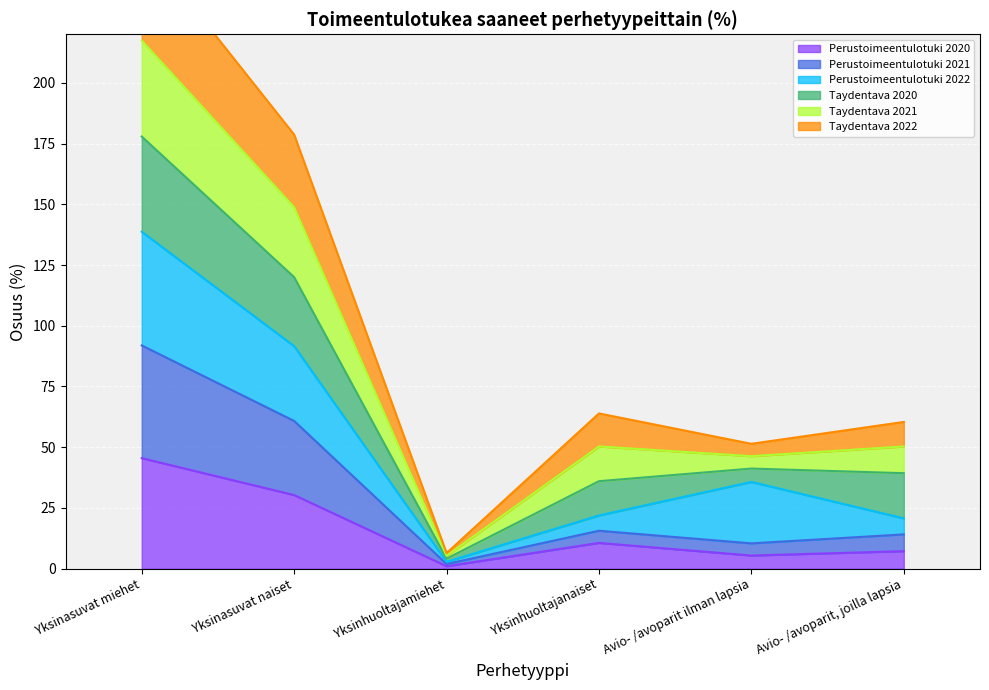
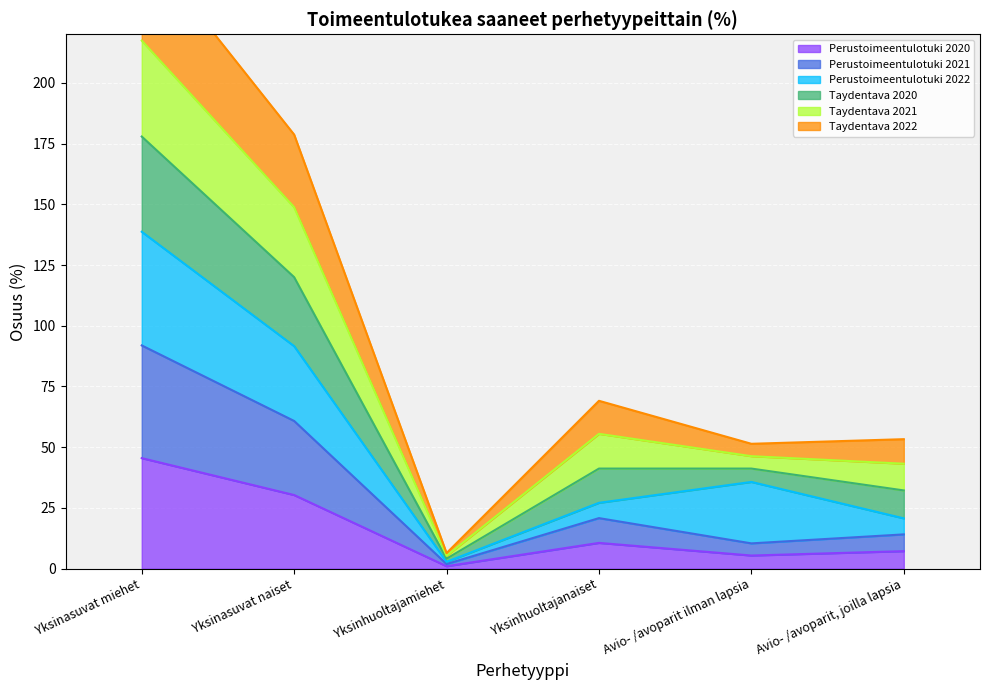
Perustoimeentulotuki 2021, Yksinhuoltajanaiset: 5 -> 10
Taydentava 2020, Avio- /avoparit, joilla lapsia: 19 -> 12
